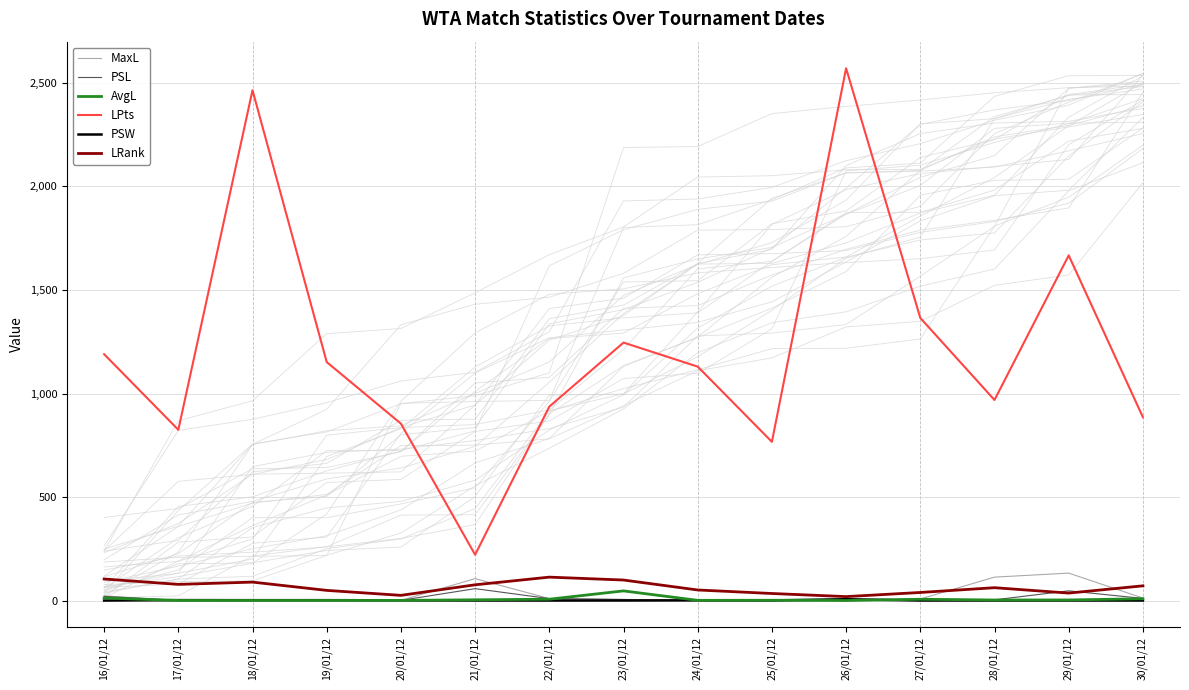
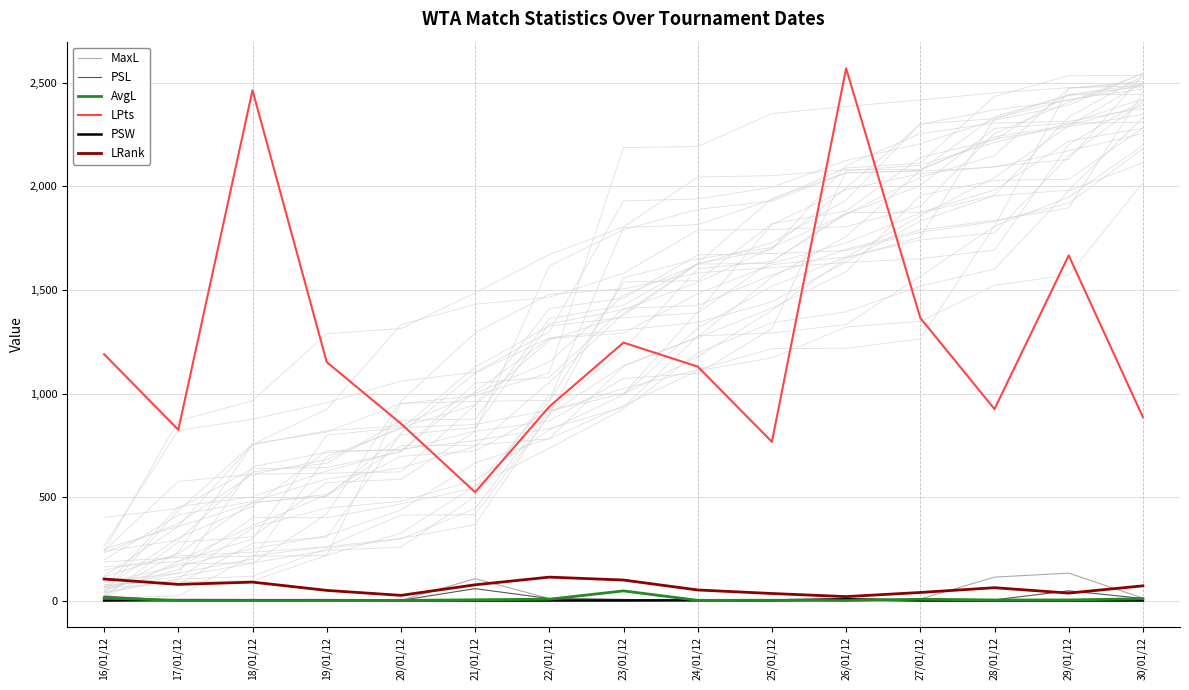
LPts, 21/01/12: 220 -> 520
LPts, 28/01/12: 970 -> 930
